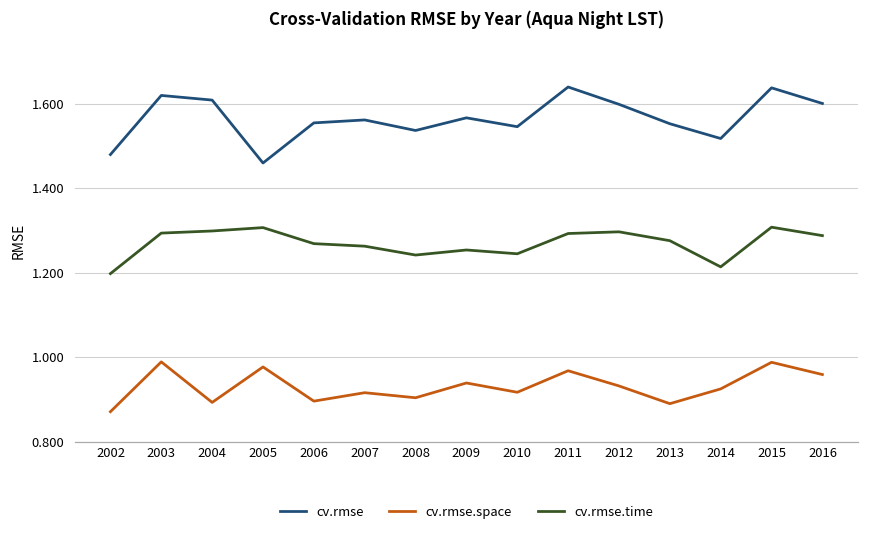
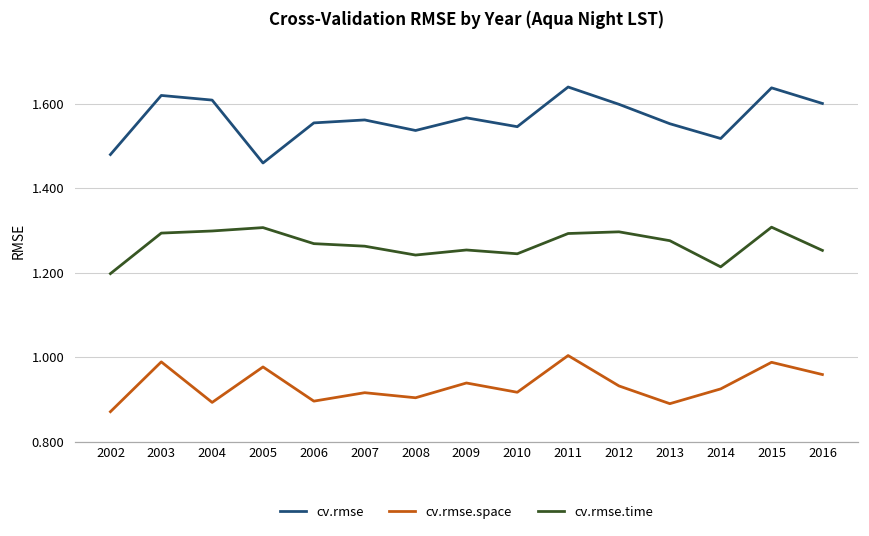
cv.rmse.space, 2011: 0.97 -> 1.00
cv.rmse.time, 2016: 1.29 -> 1.25
